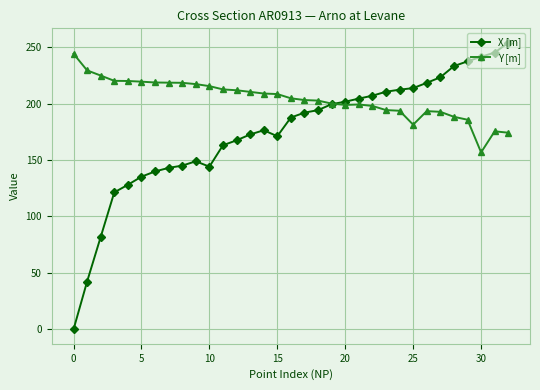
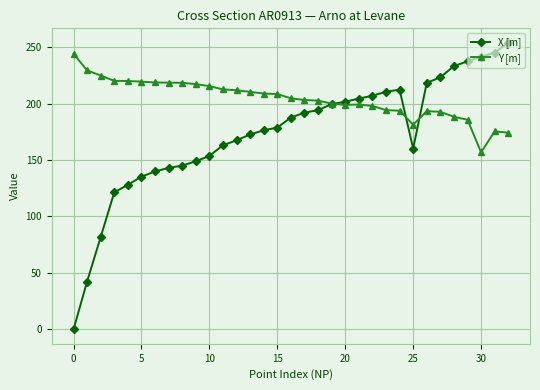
X [m], 10: 144 -> 154
X [m], 15: 171 -> 179
X [m], 25: 214 -> 160
